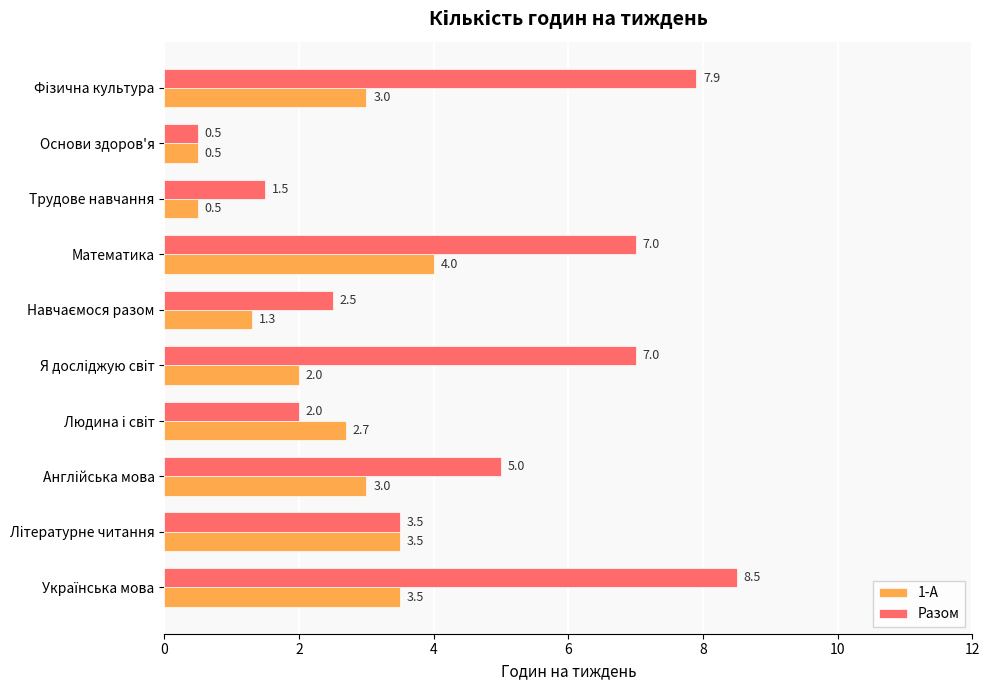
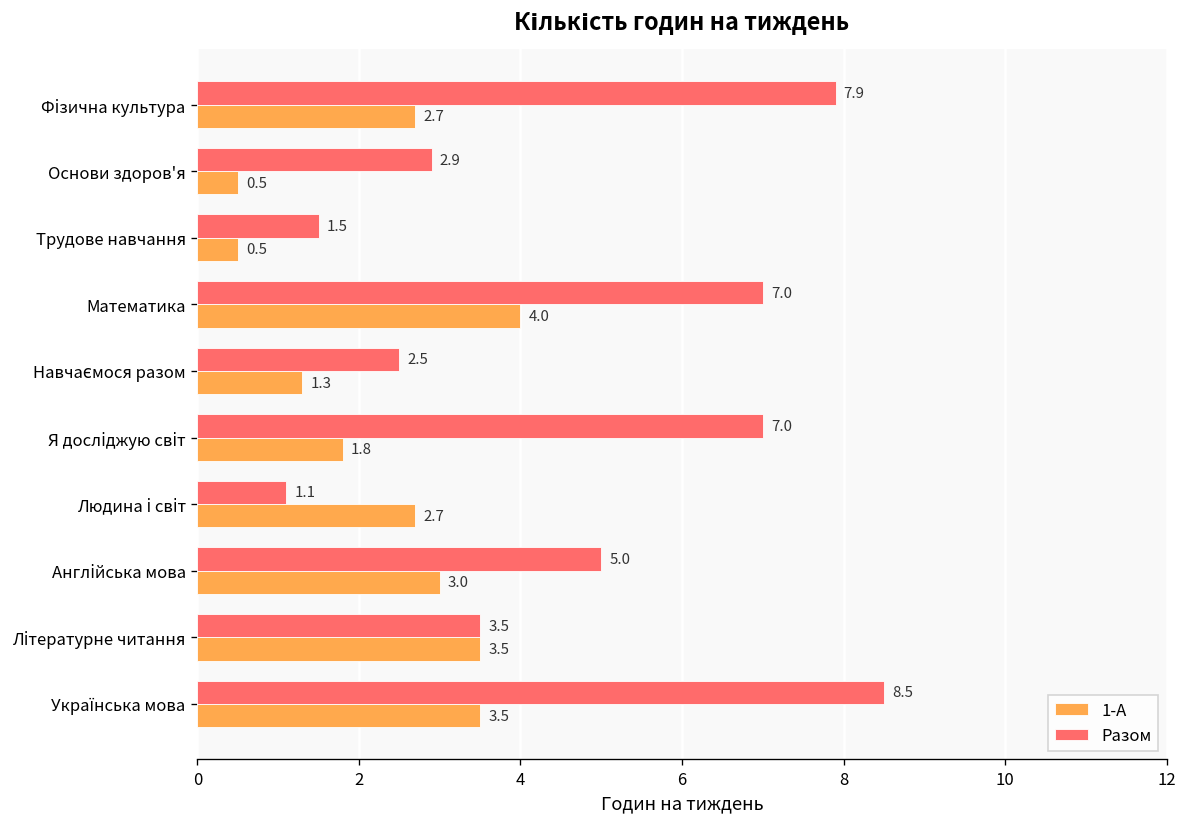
1-А, Фізична культура: 3.0 -> 2.7
Разом, Основи здоров'я: 0.5 -> 2.9
1-А, Я досліджую світ: 2.0 -> 1.8
Разом, Людина і світ: 2.0 -> 1.1
